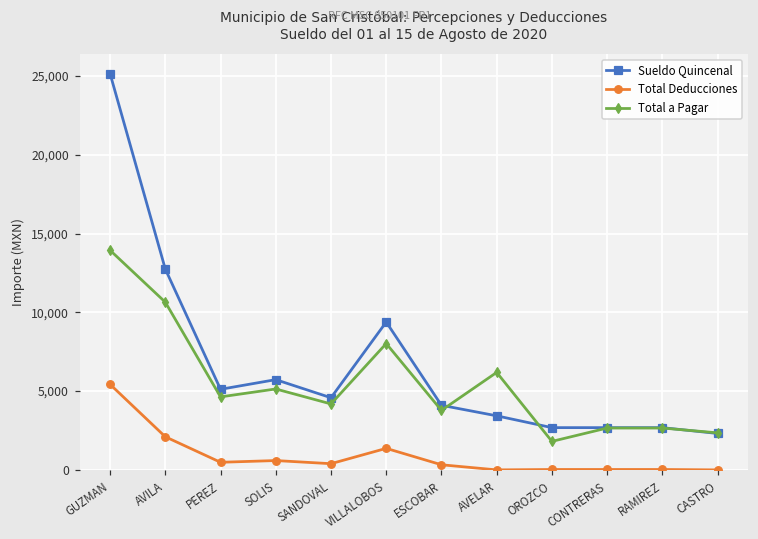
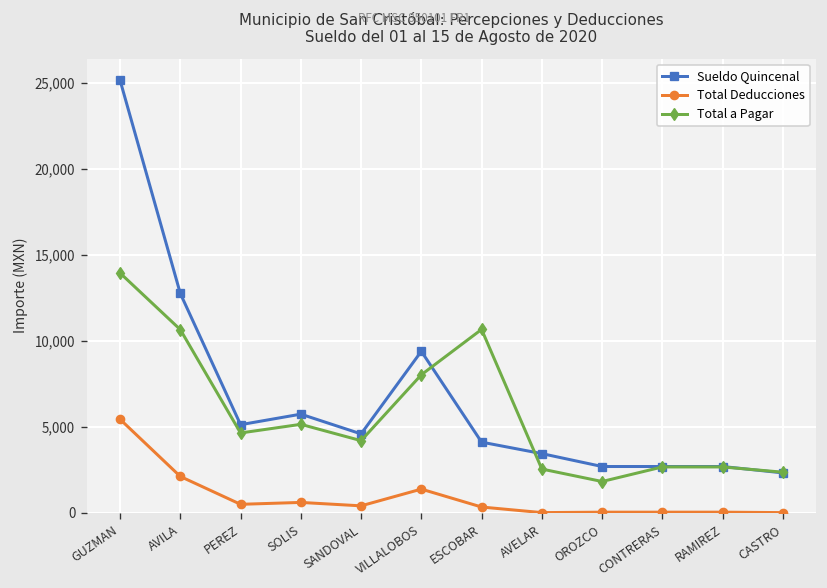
Total a Pagar, ESCOBAR: 3,800 -> 10,700
Total a Pagar, AVELAR: 6,200 -> 2,500
